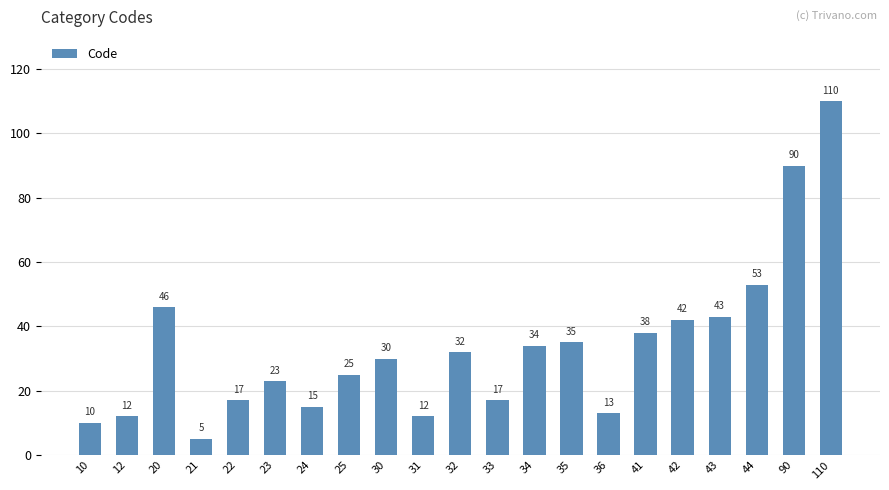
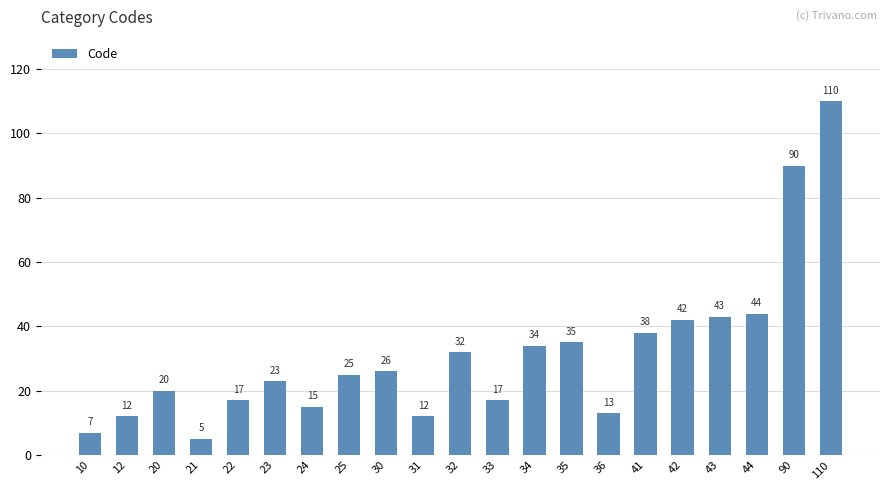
10: 10 -> 7
20: 46 -> 20
30: 30 -> 26
44: 53 -> 44
